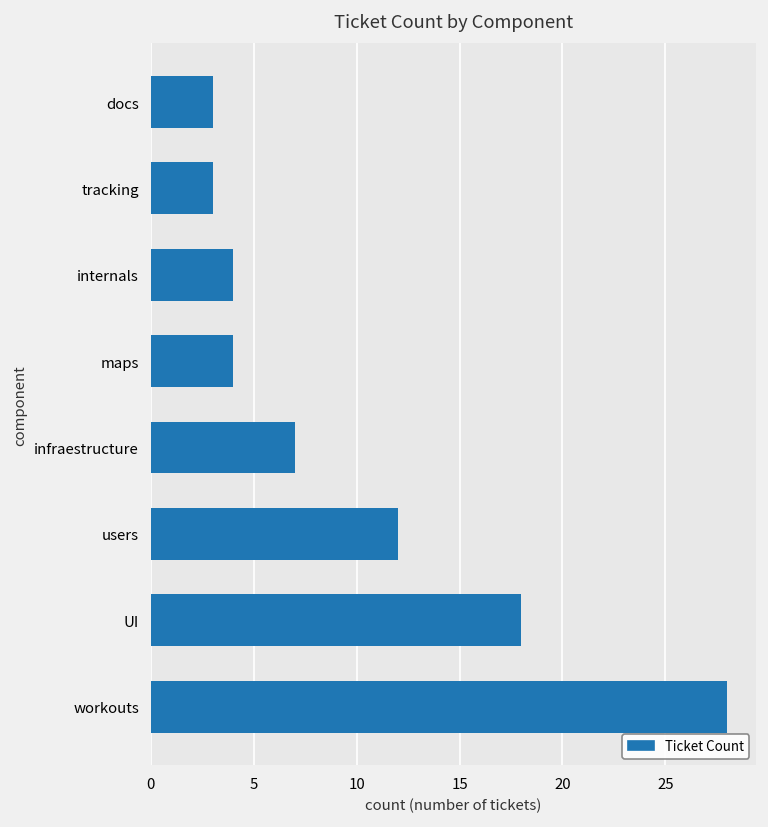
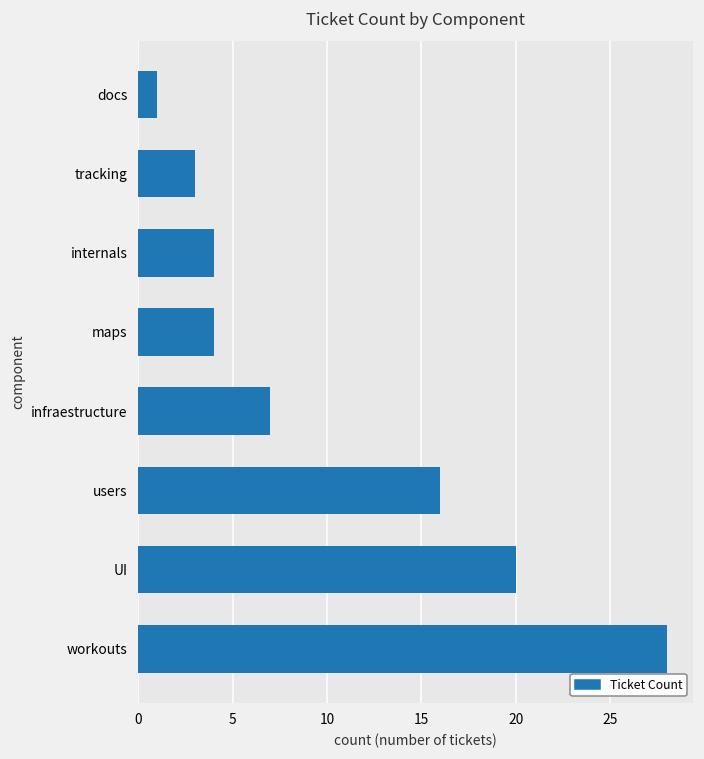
docs: 3 -> 1
users: 12 -> 16
UI: 18 -> 20
